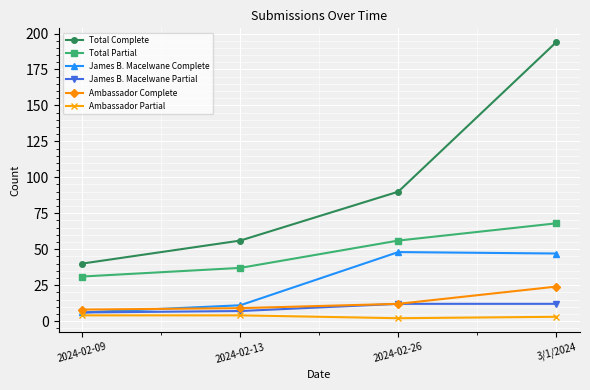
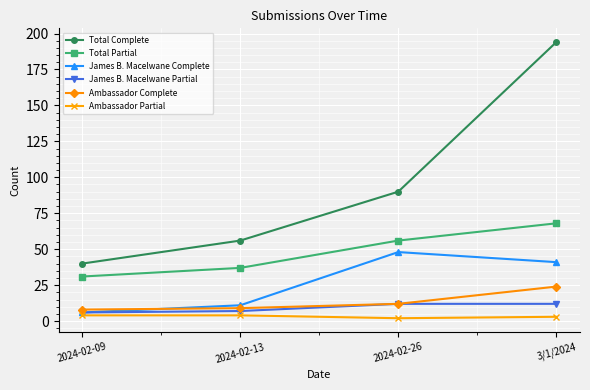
James B. Macelwane Complete, 3/1/2024: 47 -> 41
